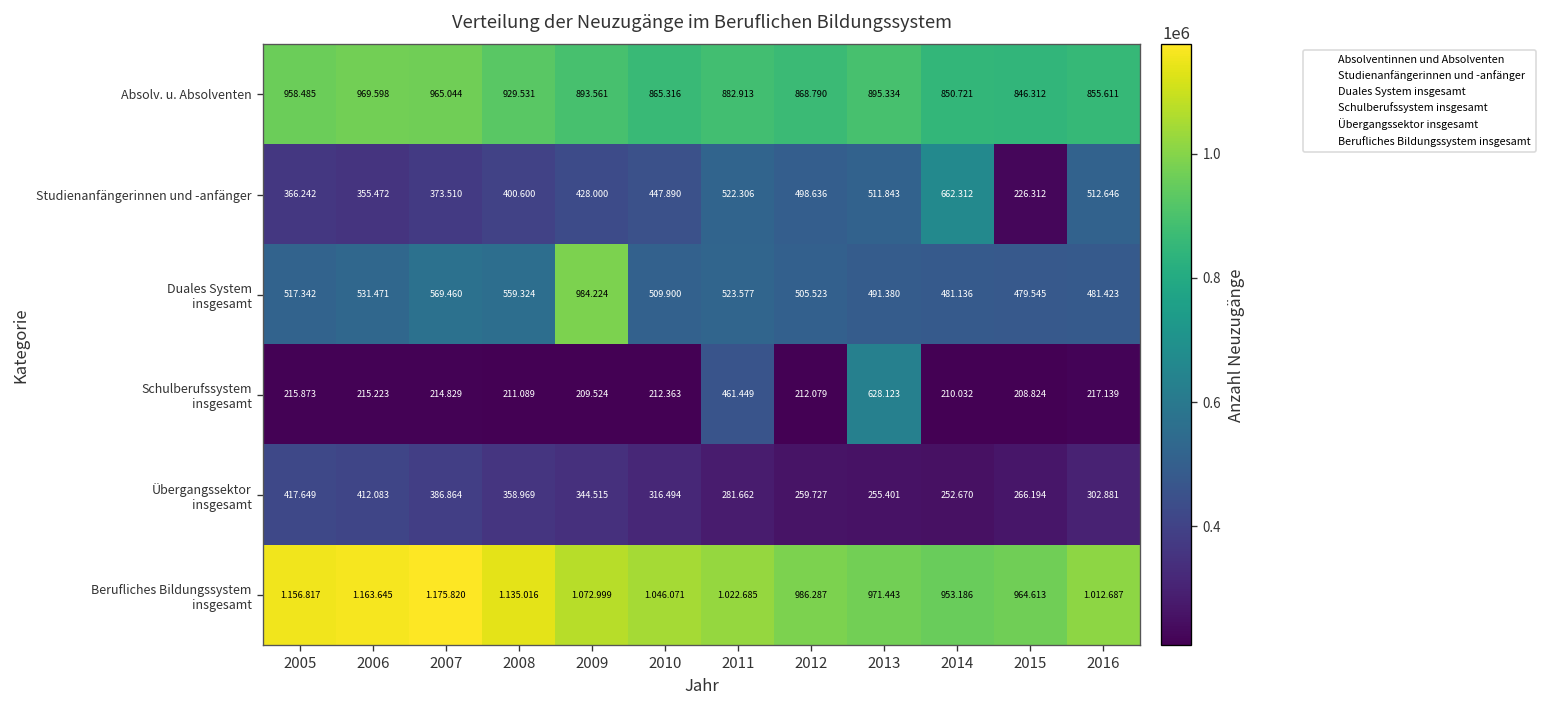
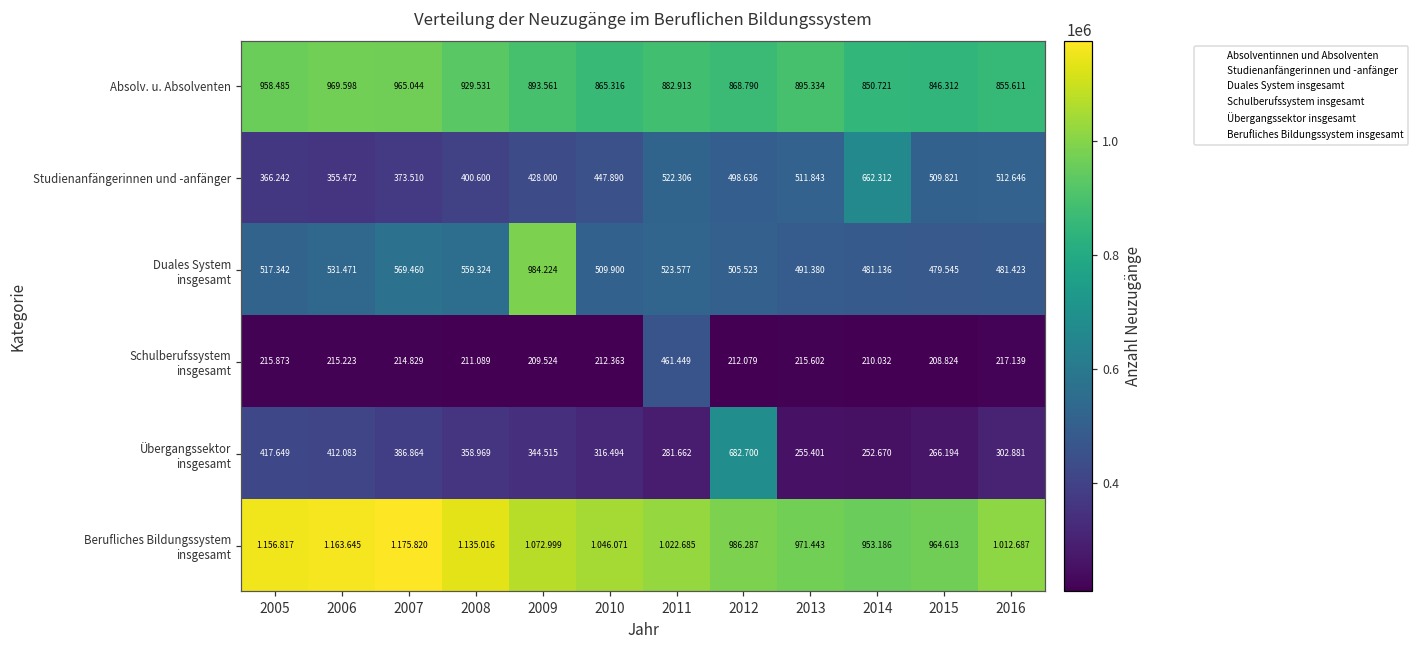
Studienanfängerinnen und -anfänger, 2015: 226.312 -> 509.821
Schulberufssystem insgesamt, 2013: 628.123 -> 215.602
Übergangssektor insgesamt, 2012: 259.727 -> 682.700
